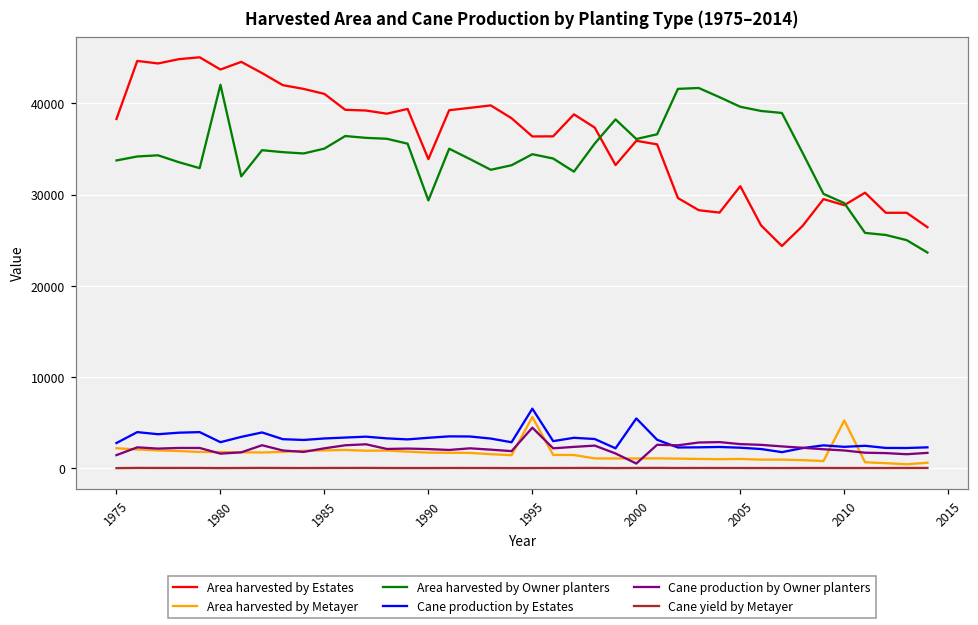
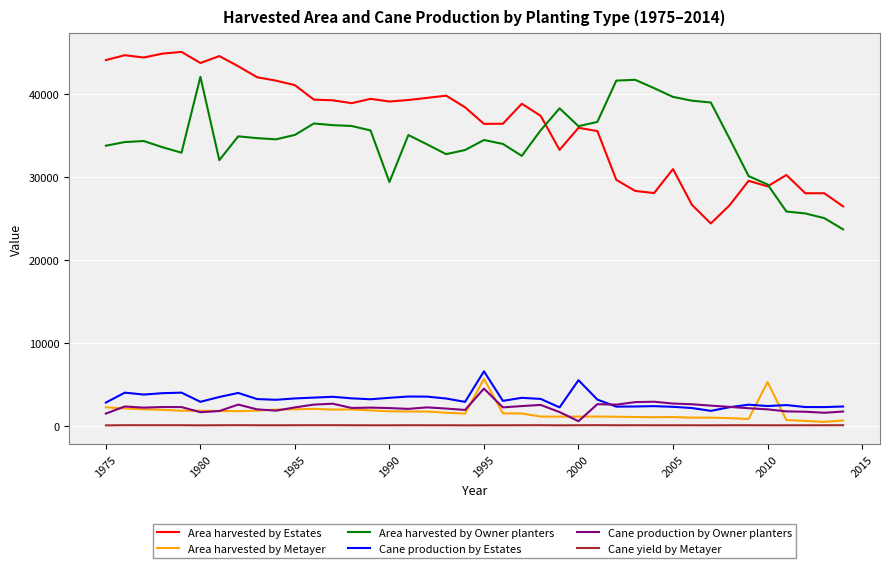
Area harvested by Estates, 1975: 38000 -> 44000
Area harvested by Estates, 1990: 34000 -> 39000
